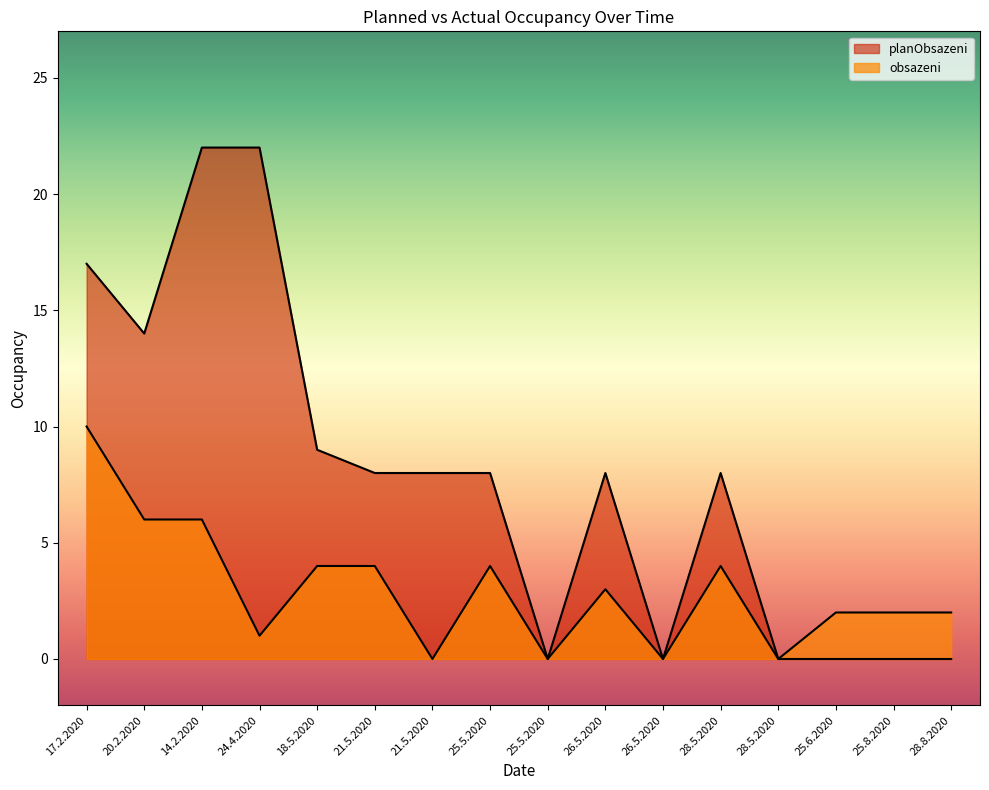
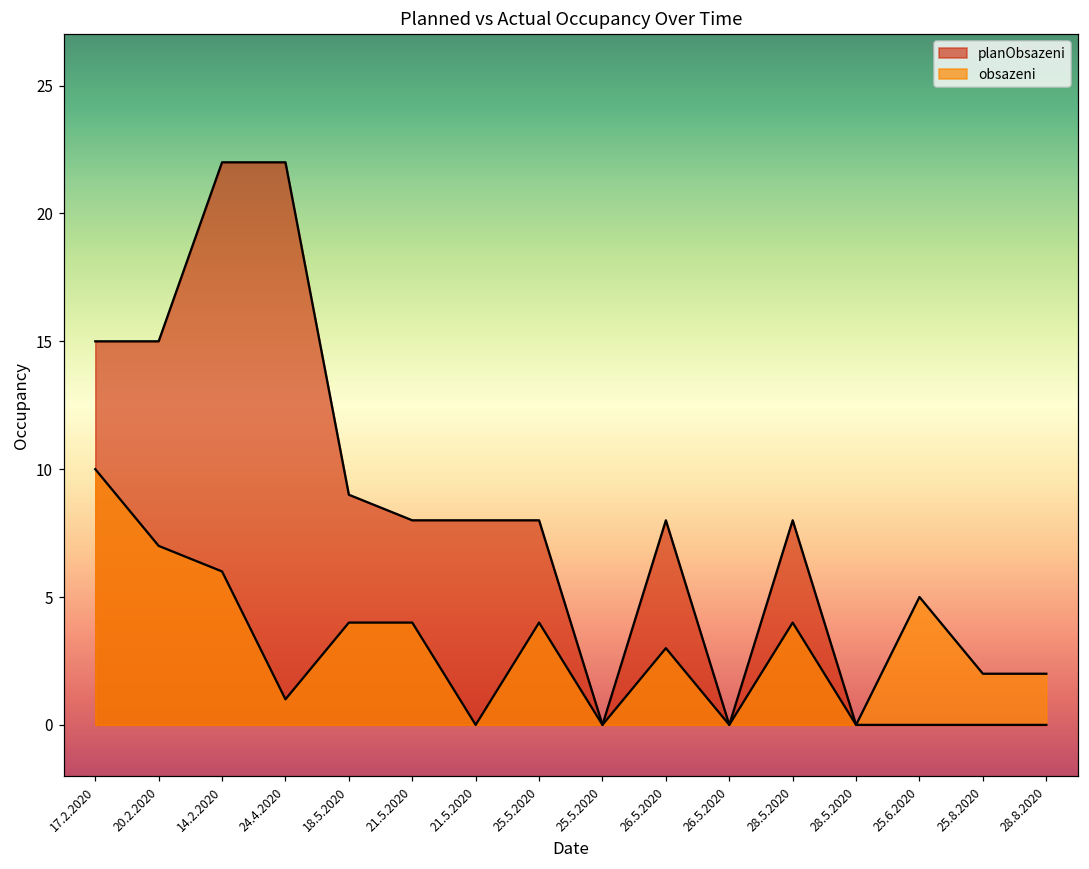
planObsazeni, 17.2.2020: 17 -> 15
planObsazeni, 20.2.2020: 14 -> 15
obsazeni, 20.2.2020: 6 -> 7
obsazeni, 25.6.2020: 2 -> 5
